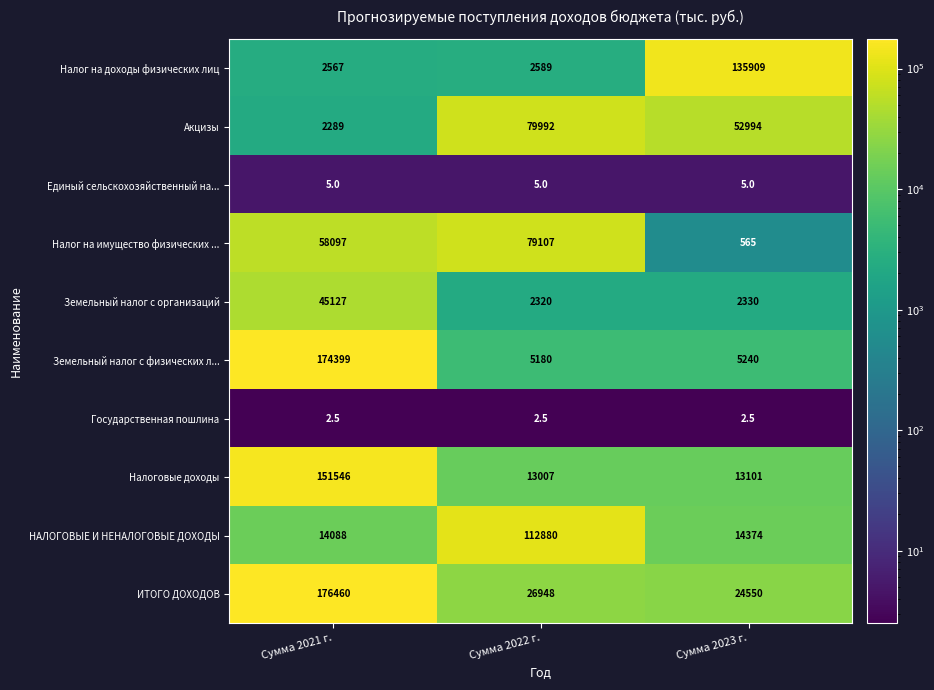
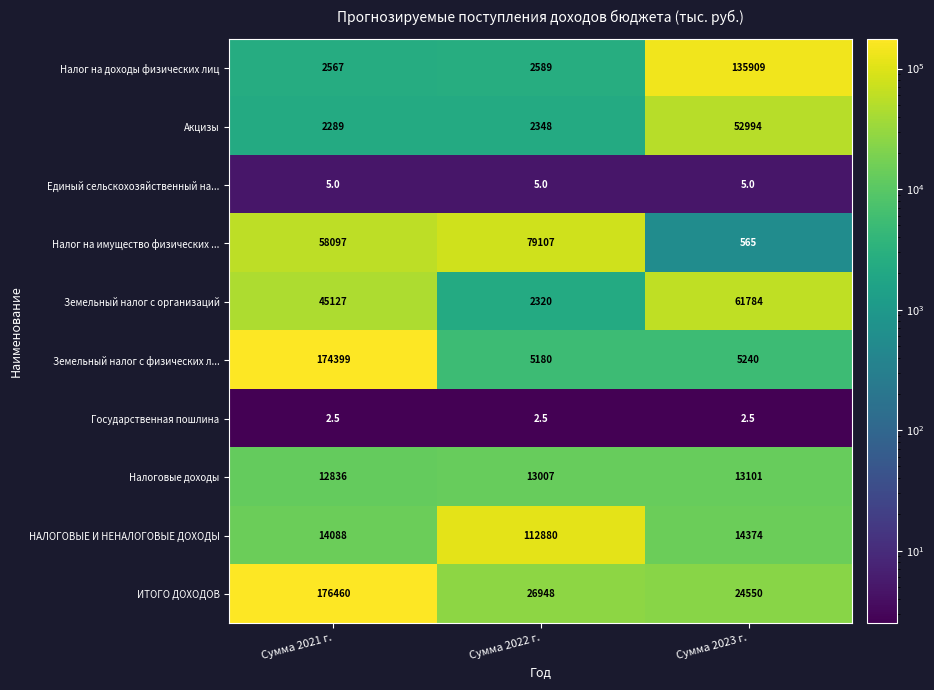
Акцизы, Сумма 2022 г.: 79992 -> 2348
Земельный налог с организаций, Сумма 2023 г.: 2330 -> 61784
Налоговые доходы, Сумма 2021 г.: 151546 -> 12836
